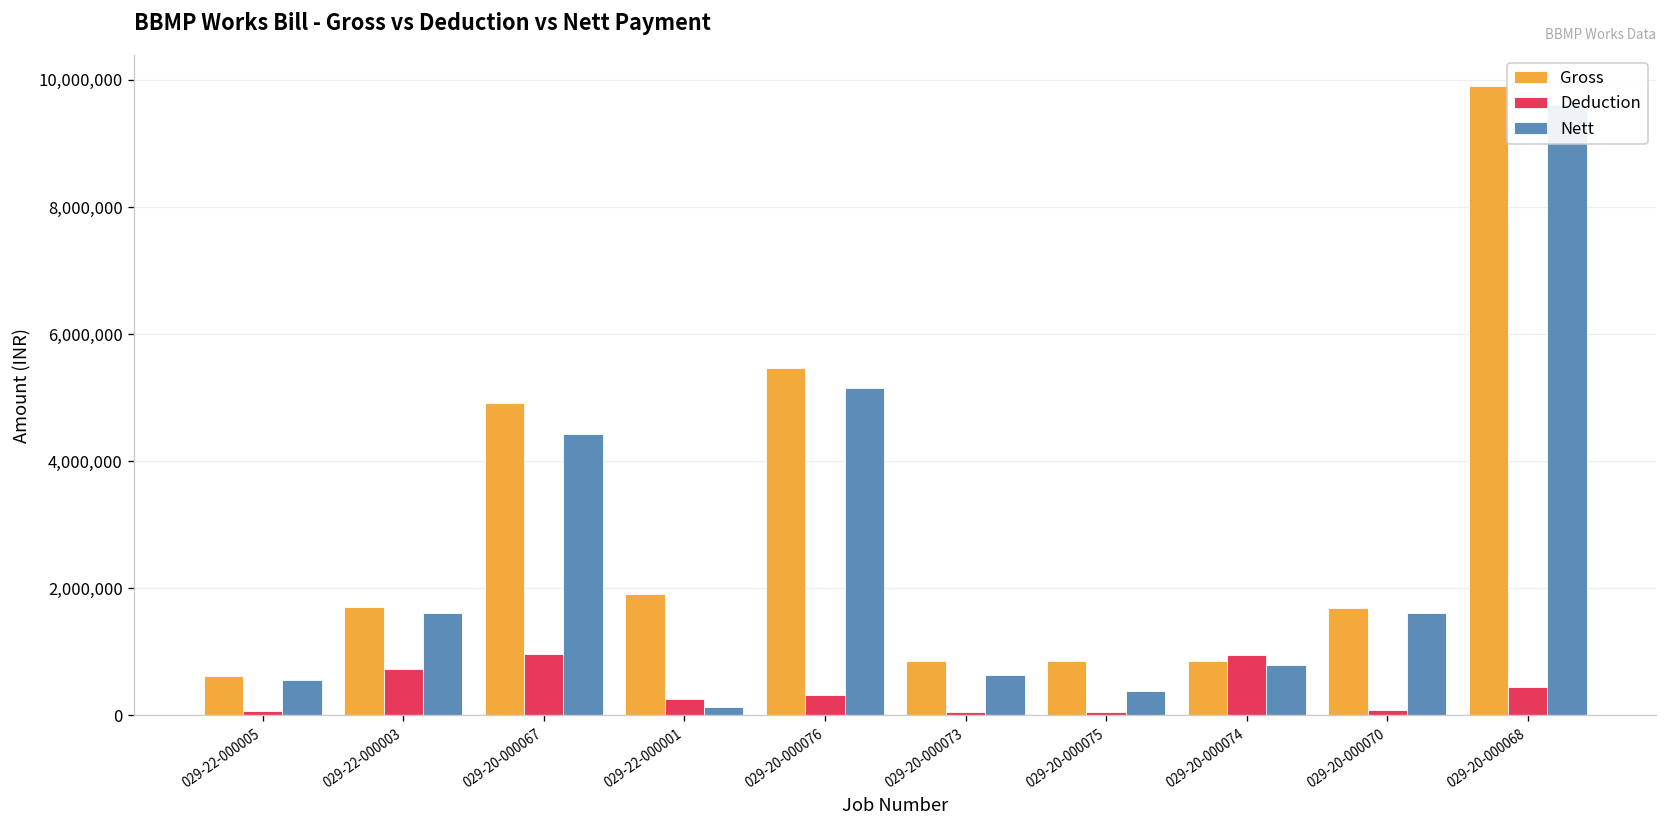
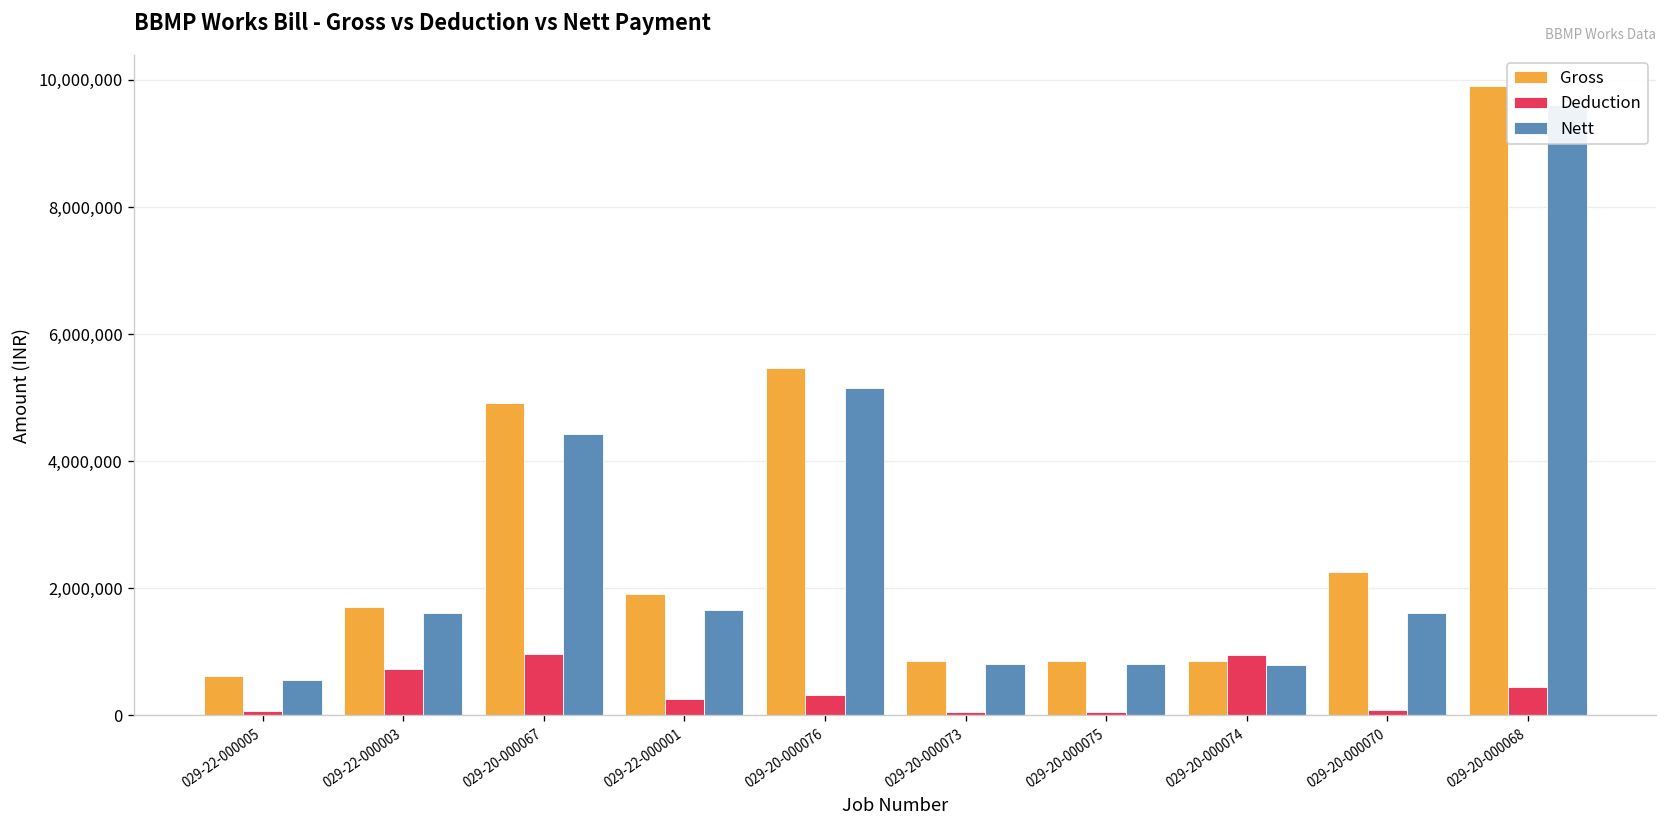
Nett, 029-22-000001: 100,000 -> 1,700,000
Nett, 029-20-000073: 600,000 -> 800,000
Nett, 029-20-000075: 400,000 -> 800,000
Gross, 029-20-000070: 1,700,000 -> 2,300,000
